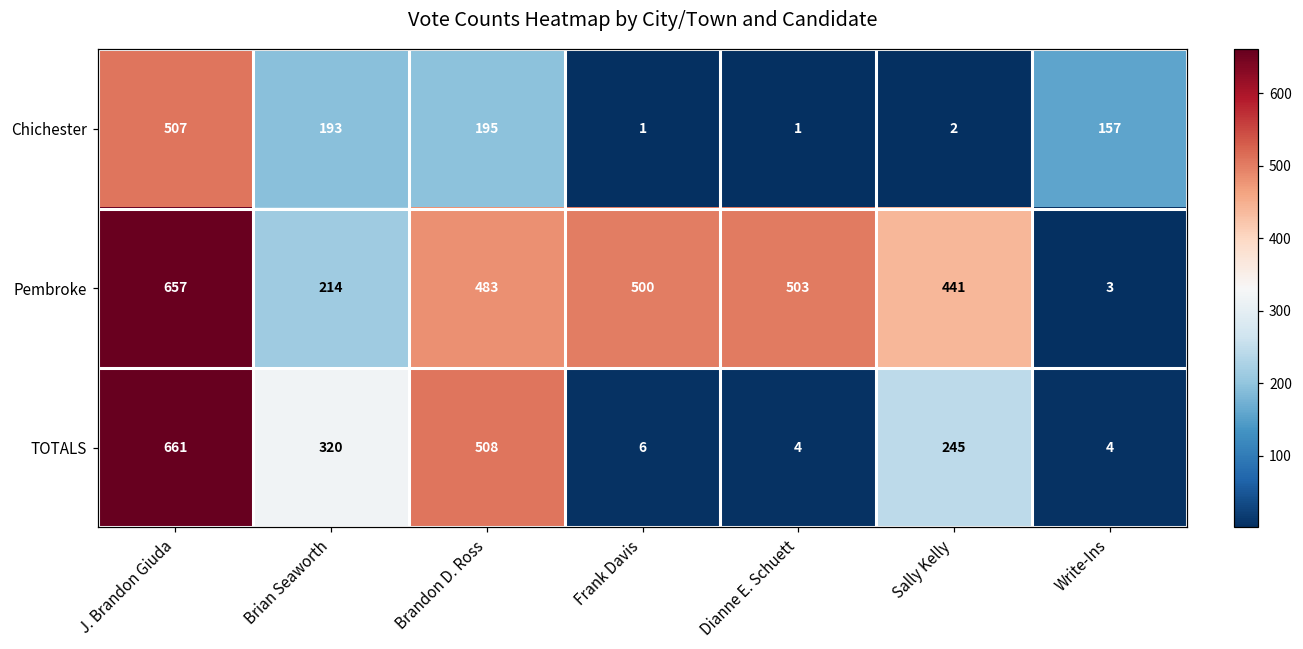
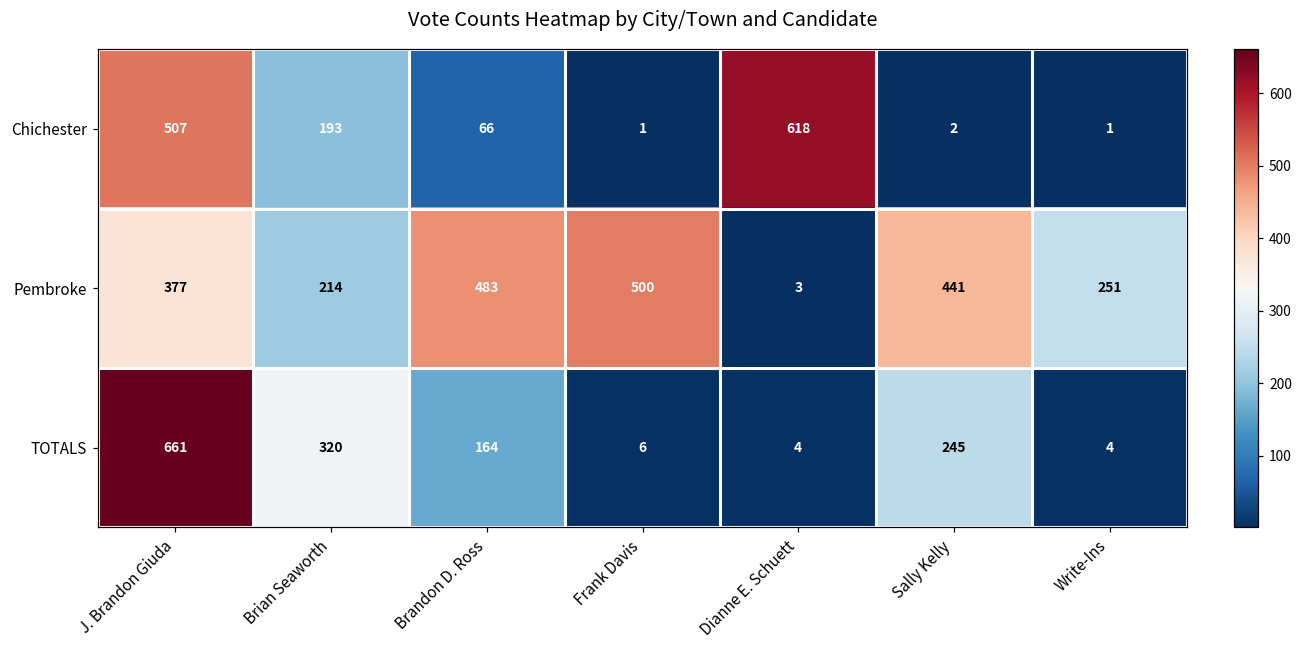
Chichester, Brandon D. Ross: 195 -> 66
Chichester, Dianne E. Schuett: 1 -> 618
Chichester, Write-Ins: 157 -> 1
Pembroke, J. Brandon Giuda: 657 -> 377
Pembroke, Dianne E. Schuett: 503 -> 3
Pembroke, Write-Ins: 3 -> 251
TOTALS, Brandon D. Ross: 508 -> 164
